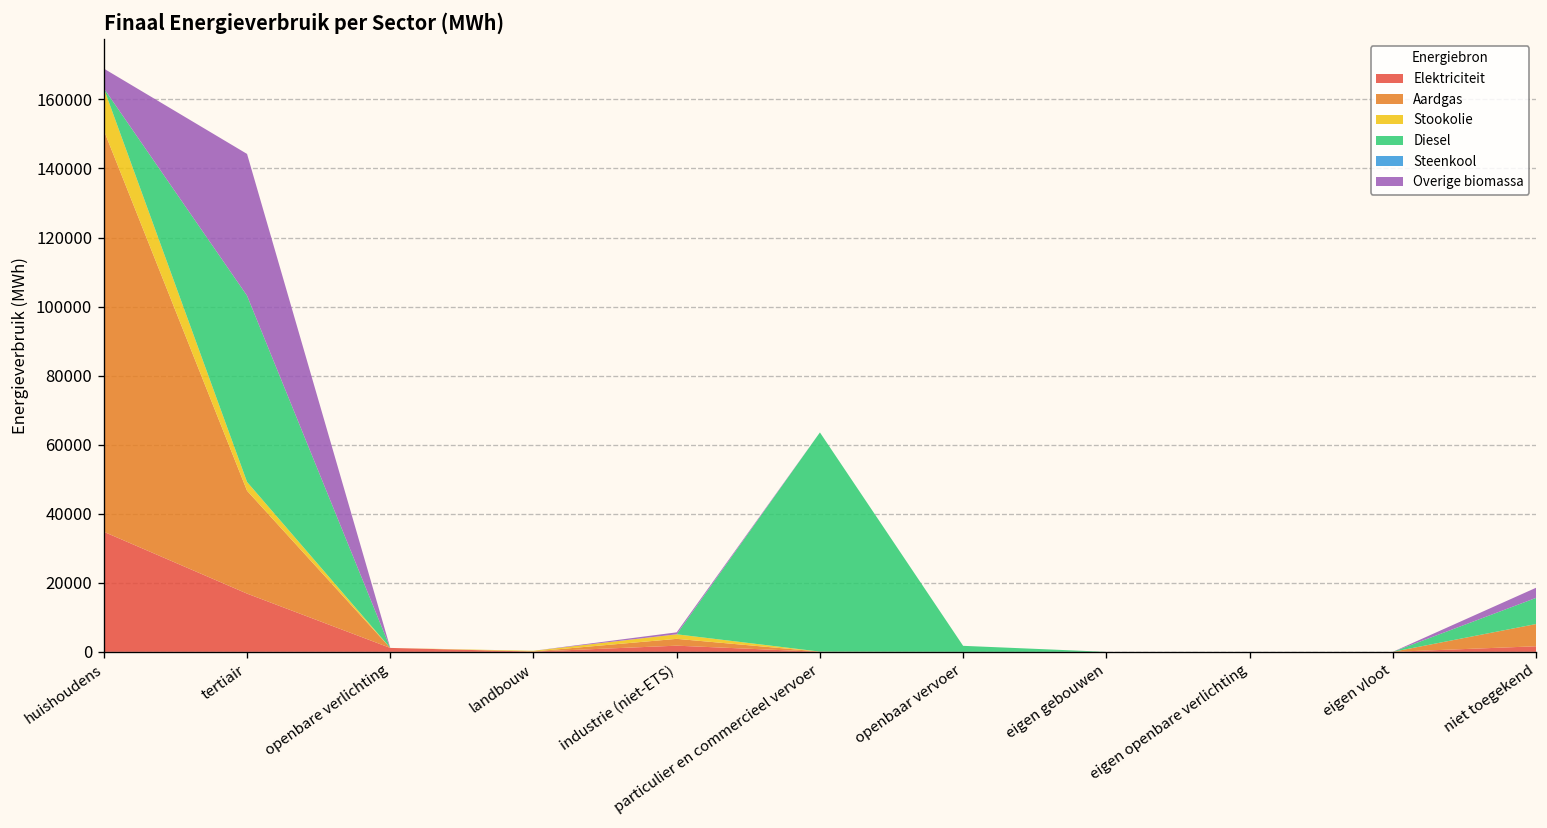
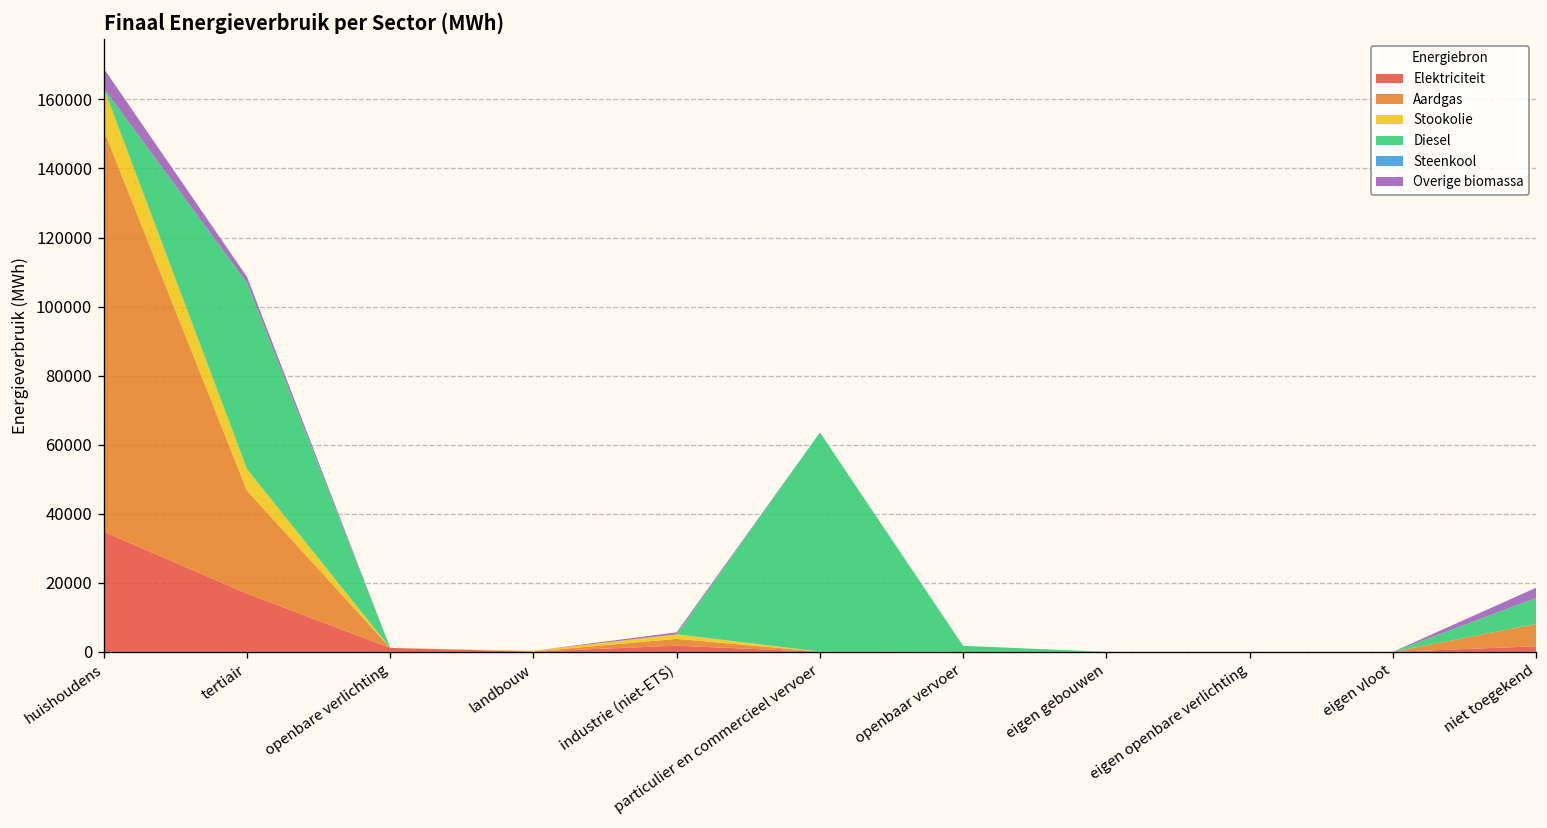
Stookolie, tertiair: 3000 -> 6000
Overige biomassa, tertiair: 41000 -> 2000
